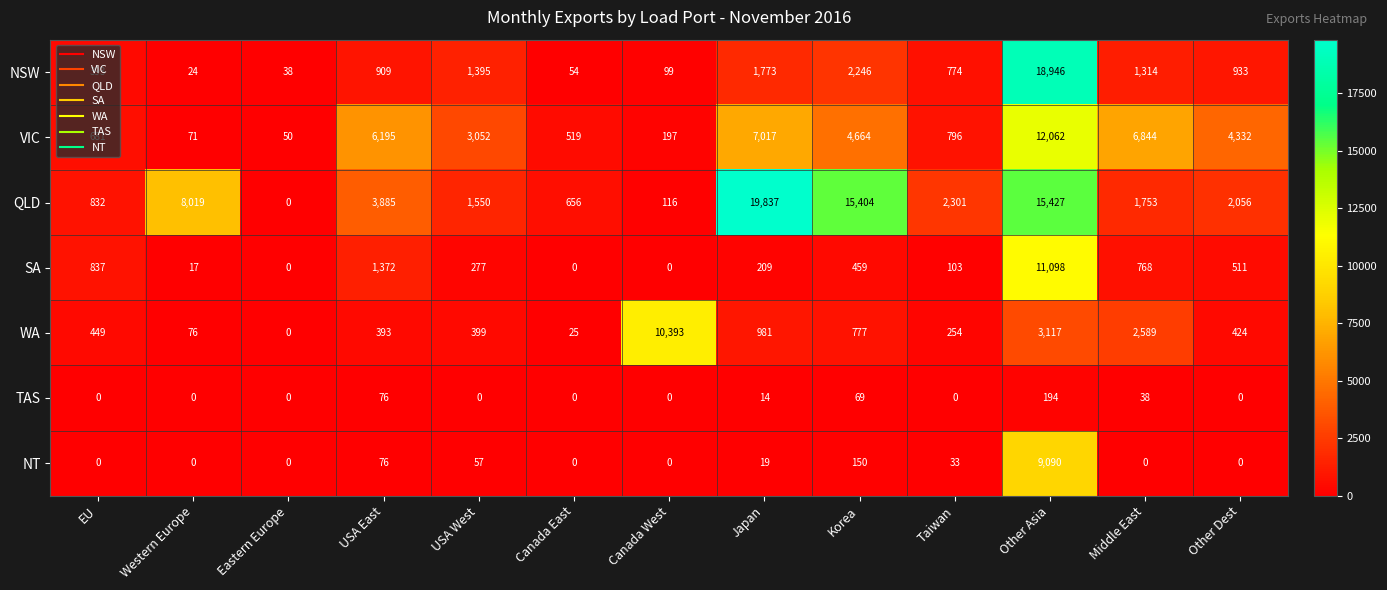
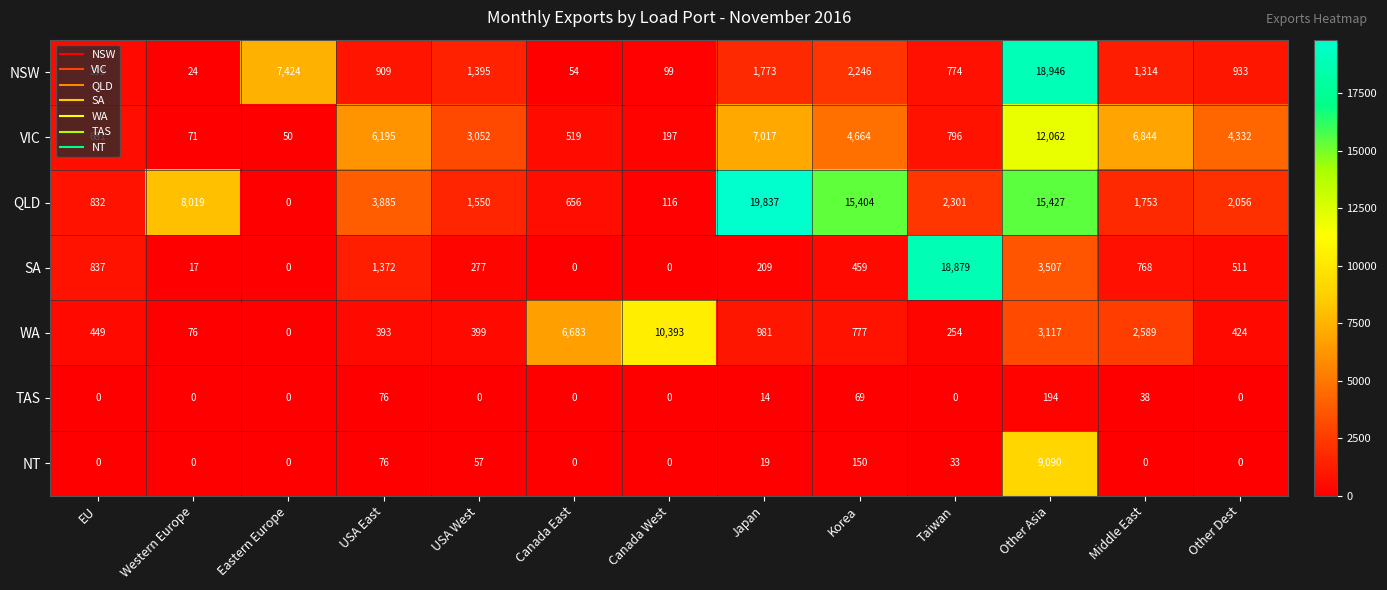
NSW, Eastern Europe: 38 -> 7,424
SA, Taiwan: 103 -> 18,879
SA, Other Asia: 11,098 -> 3,507
WA, Canada East: 25 -> 6,683
